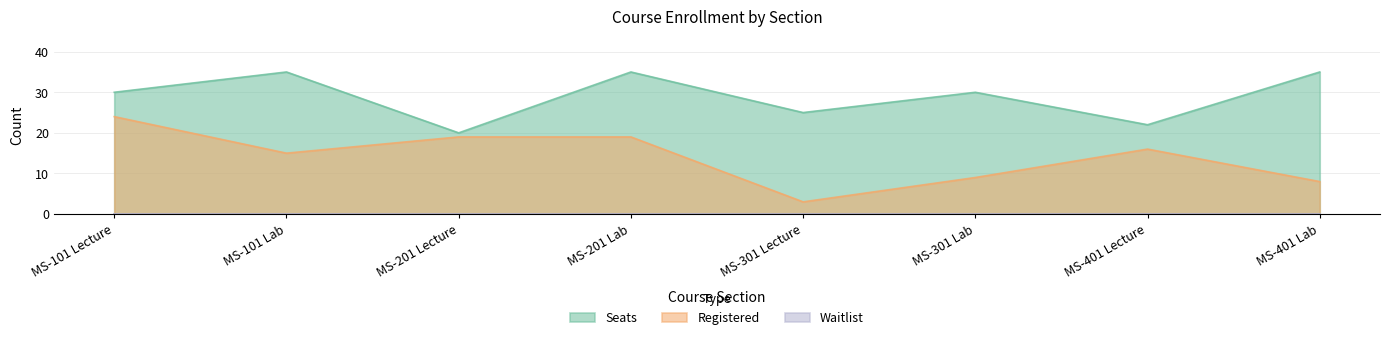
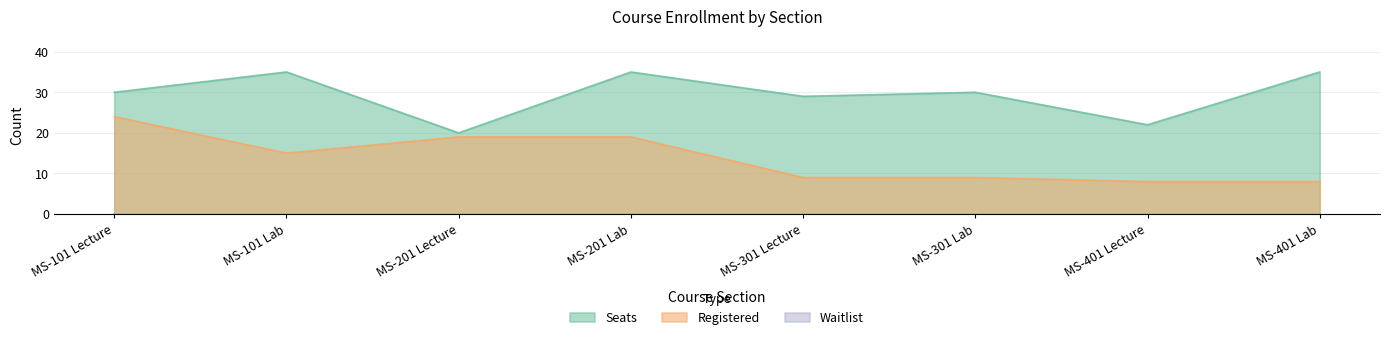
Seats, MS-301 Lecture: 25 -> 29
Registered, MS-301 Lecture: 3 -> 9
Registered, MS-401 Lecture: 16 -> 8
